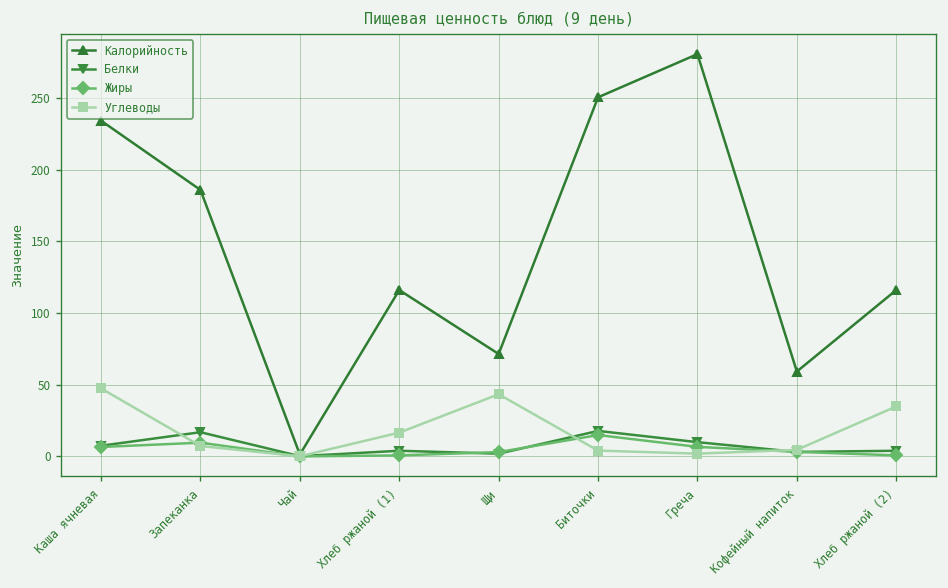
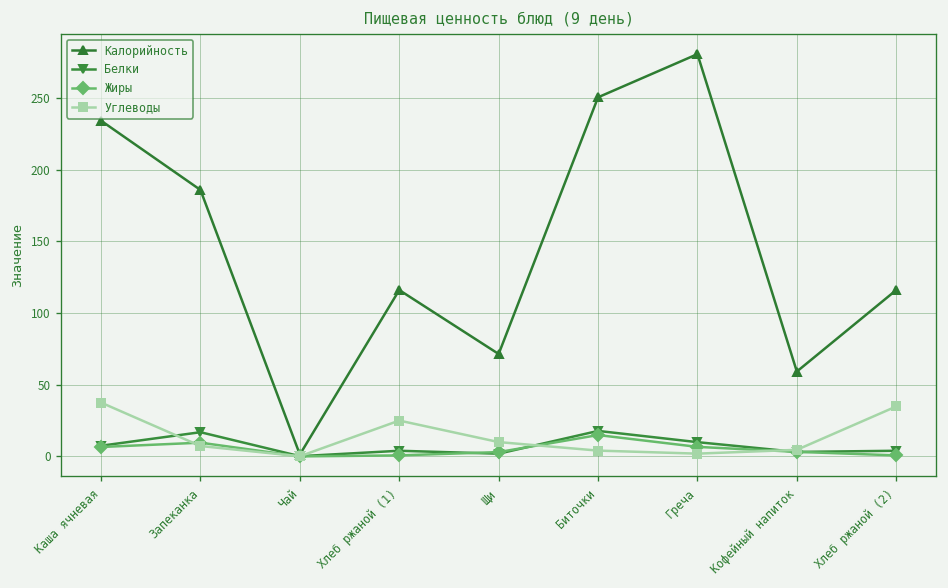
Углеводы, Каша ячневая: 47 -> 38
Углеводы, Хлеб ржаной (1): 17 -> 25
Углеводы, Щи: 43 -> 10
